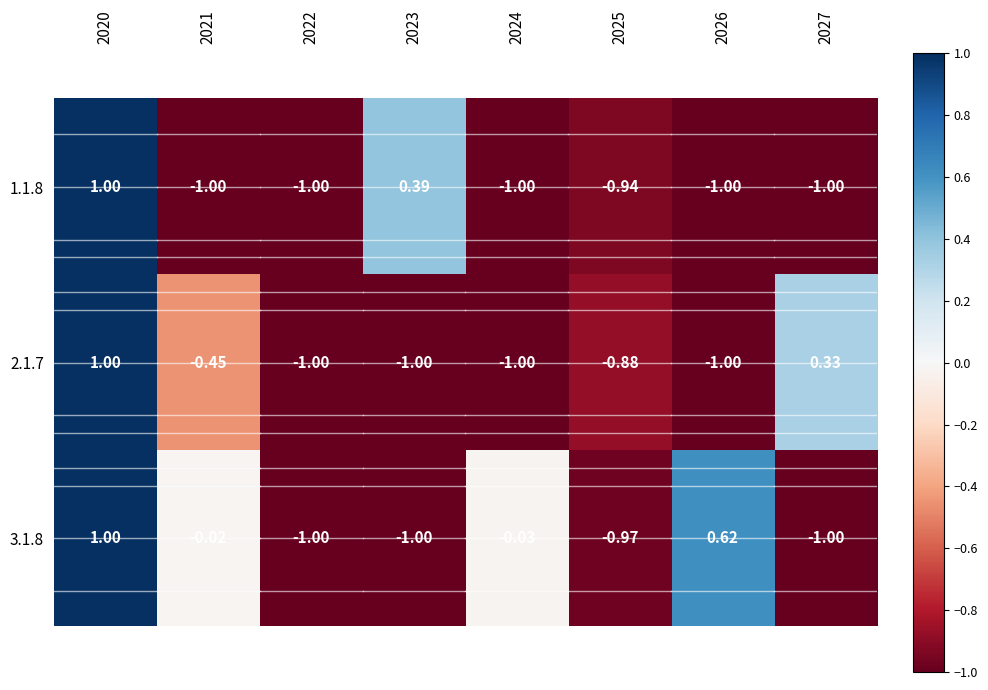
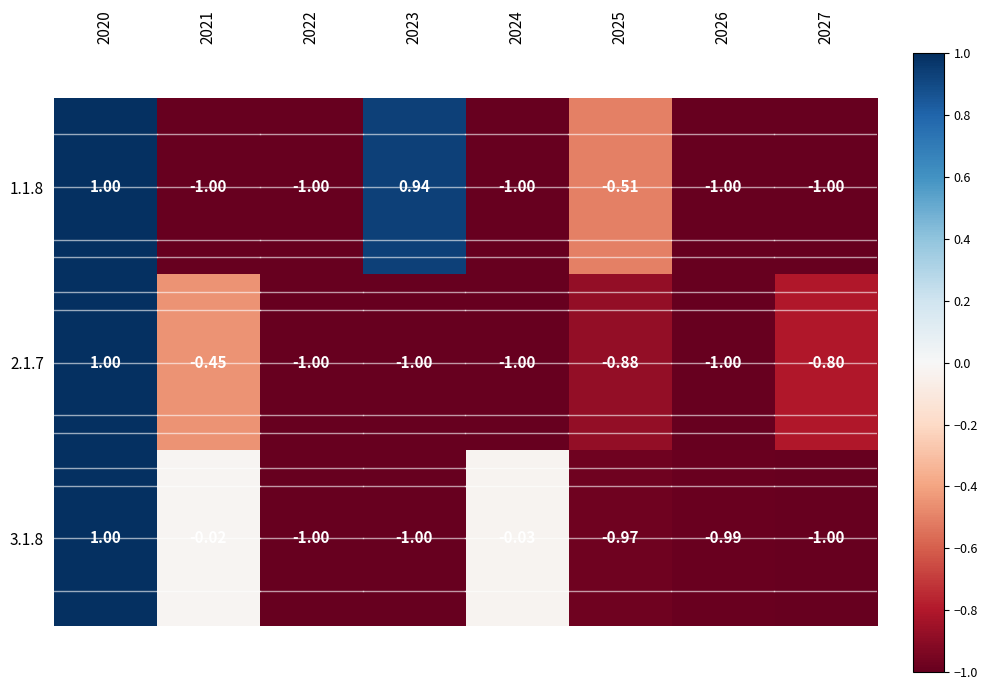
1.1.8, 2023: 0.39 -> 0.94
1.1.8, 2025: -0.94 -> -0.51
2.1.7, 2027: 0.33 -> -0.80
3.1.8, 2026: 0.62 -> -0.99
